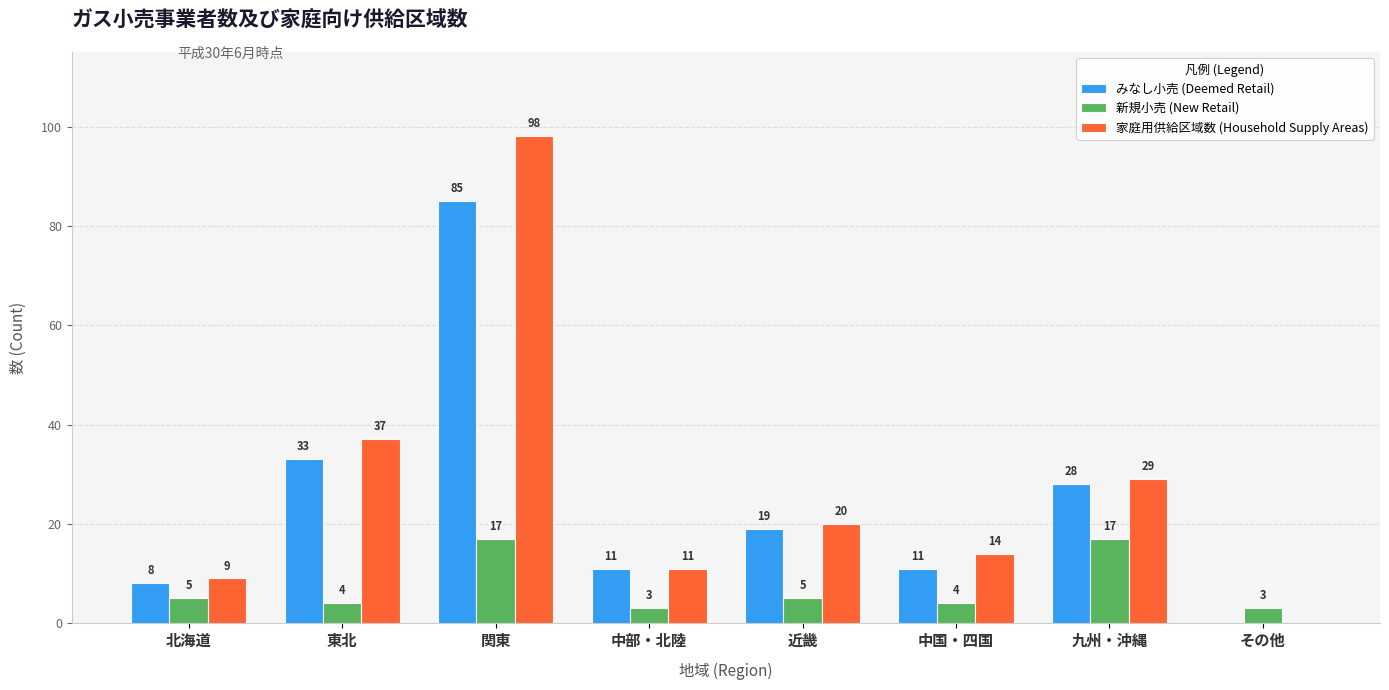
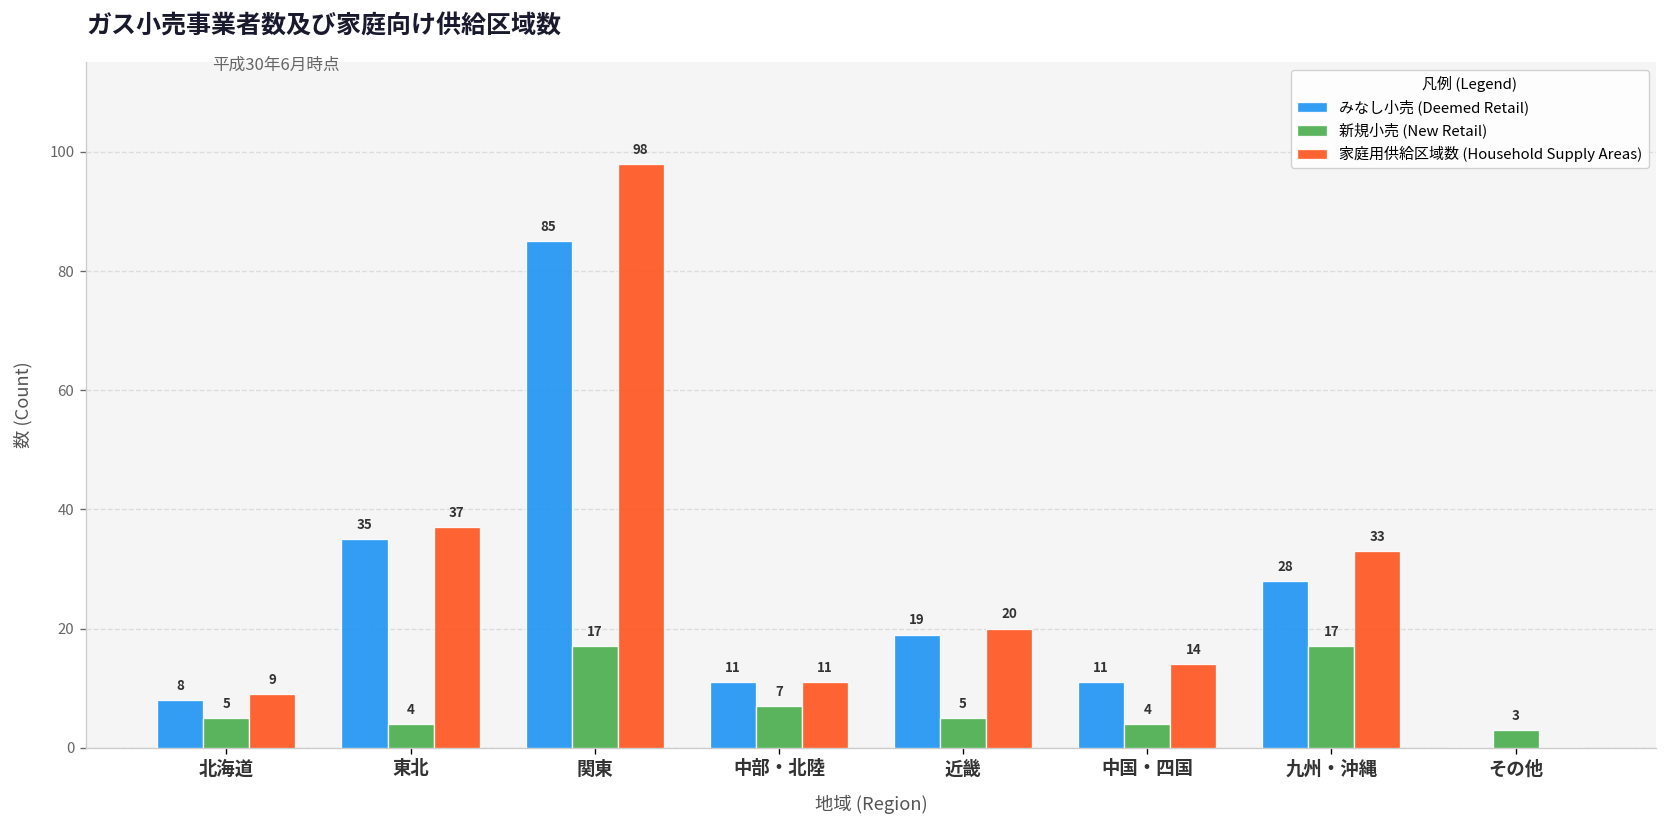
みなし小売 (Deemed Retail), 東北: 33 -> 35
新規小売 (New Retail), 中部・北陸: 3 -> 7
家庭用供給区域数 (Household Supply Areas), 九州・沖縄: 29 -> 33
